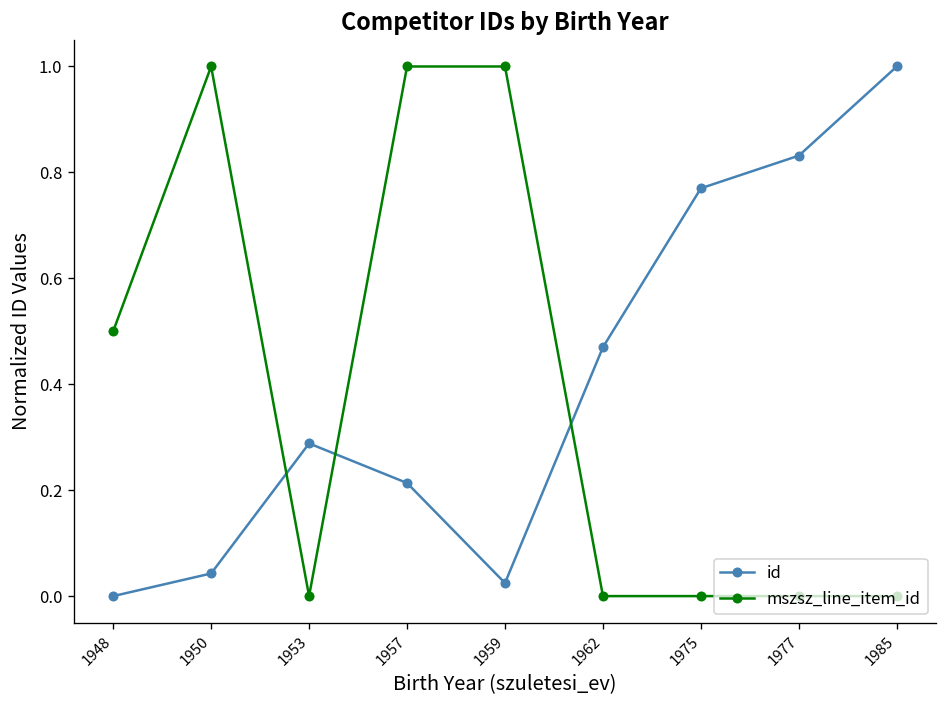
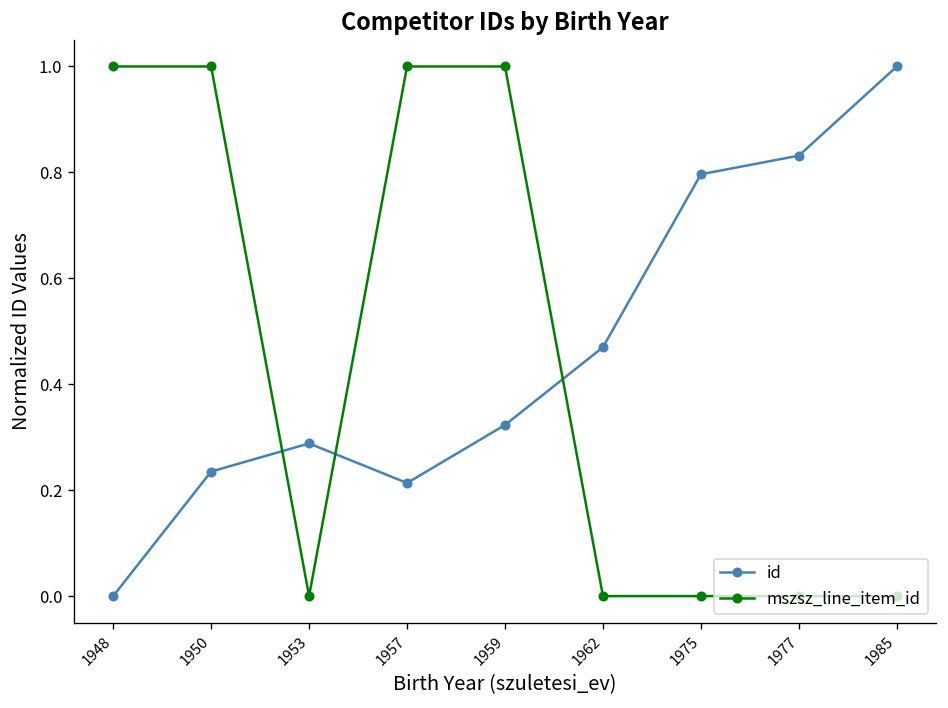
mszsz_line_item_id, 1948: 0.50 -> 1.00
id, 1950: 0.04 -> 0.24
id, 1959: 0.02 -> 0.32
id, 1975: 0.77 -> 0.80
